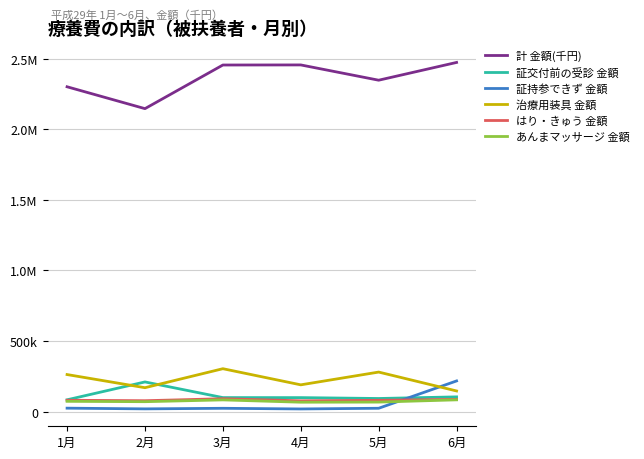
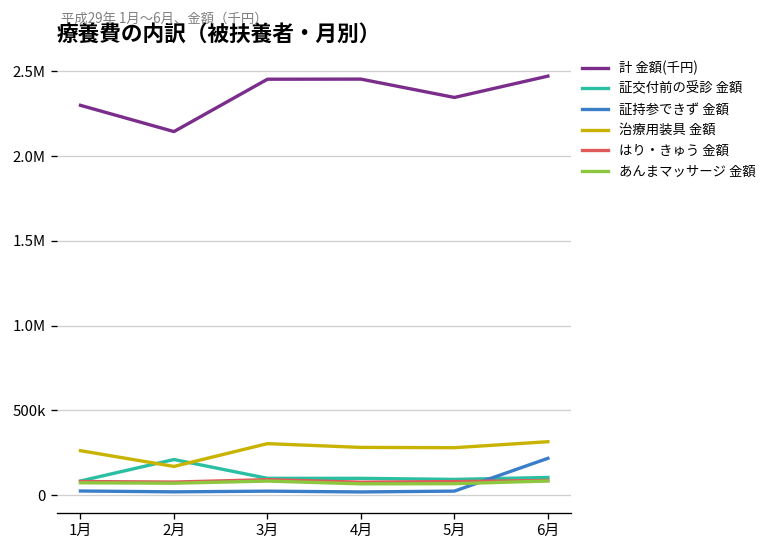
治療用装具 金額, 4月: 190000 -> 280000
治療用装具 金額, 6月: 150000 -> 320000
